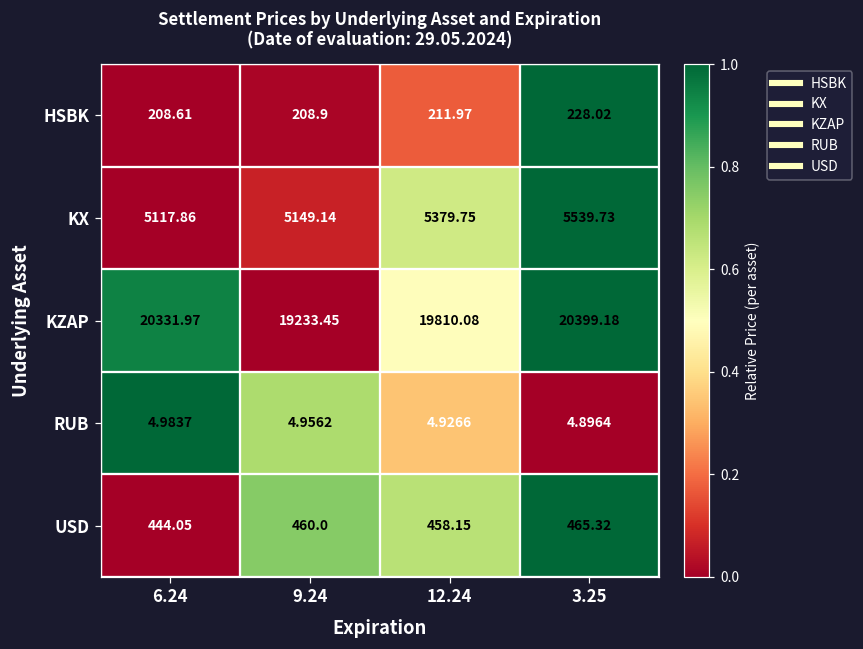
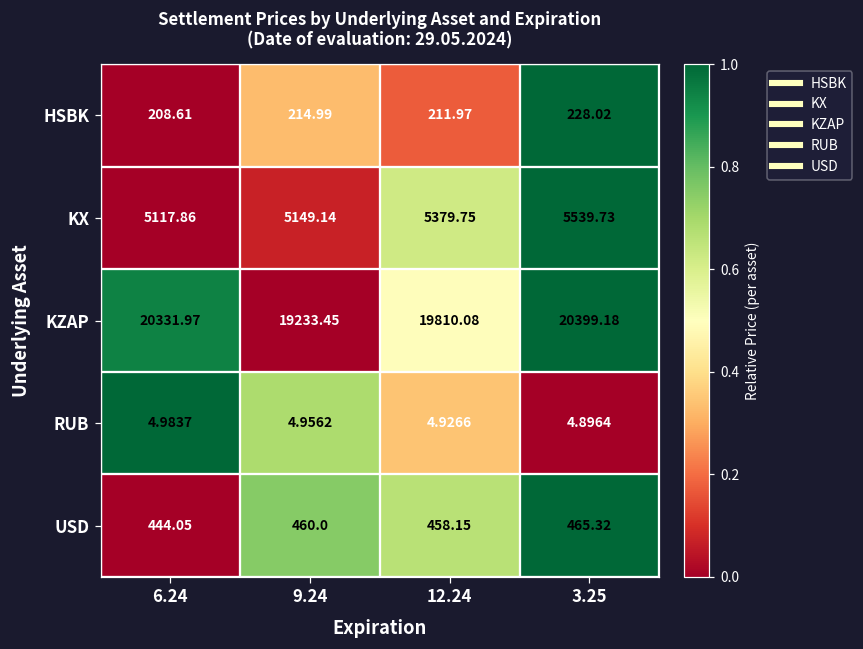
HSBK, 9.24: 208.9 -> 214.99
